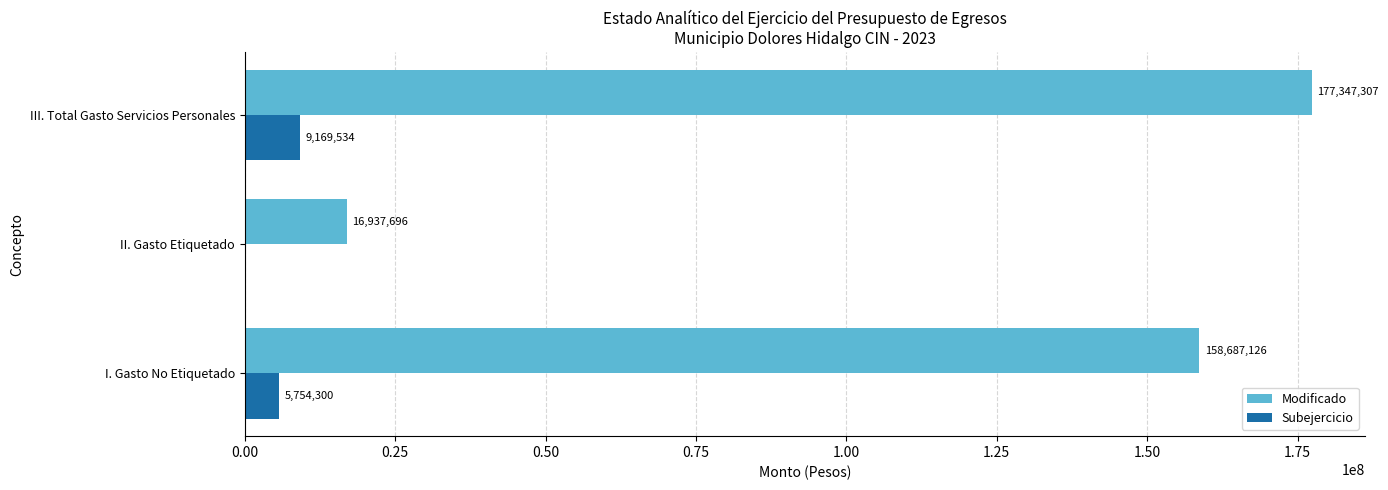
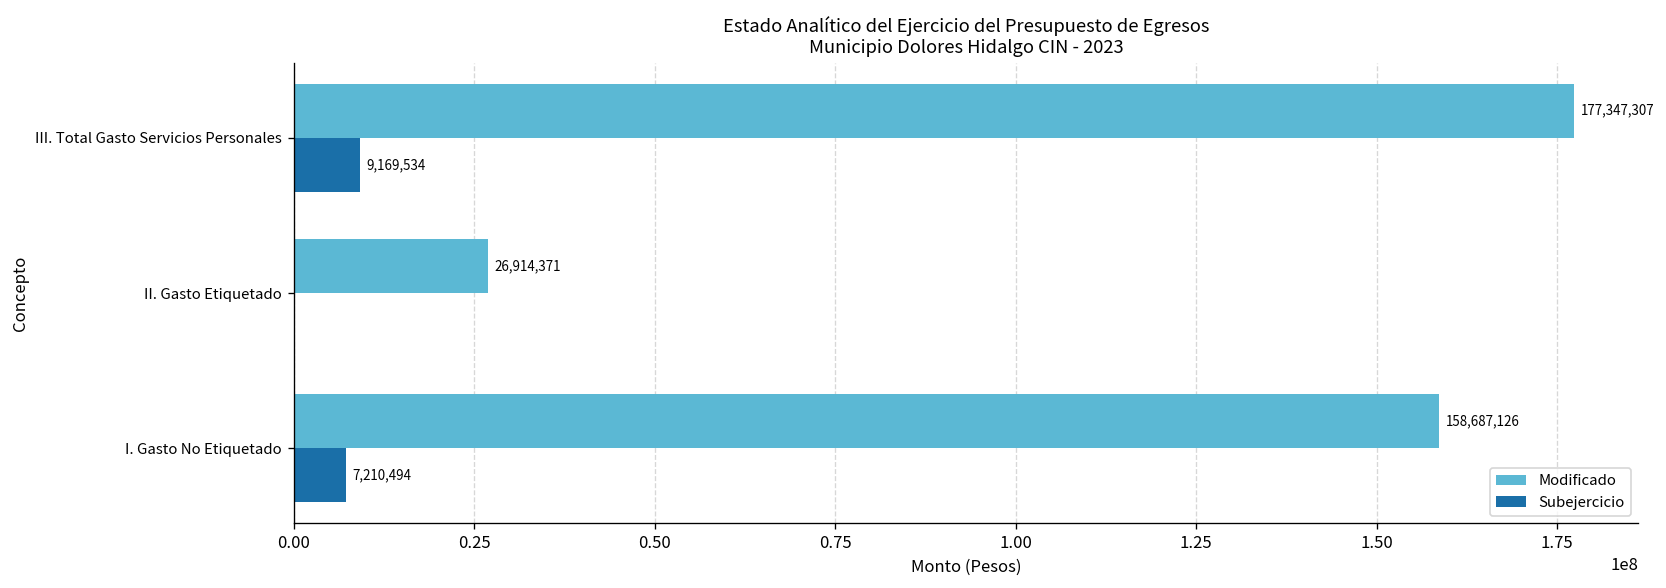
Modificado, II. Gasto Etiquetado: 16,937,696 -> 26,914,371
Subejercicio, I. Gasto No Etiquetado: 5,754,300 -> 7,210,494
